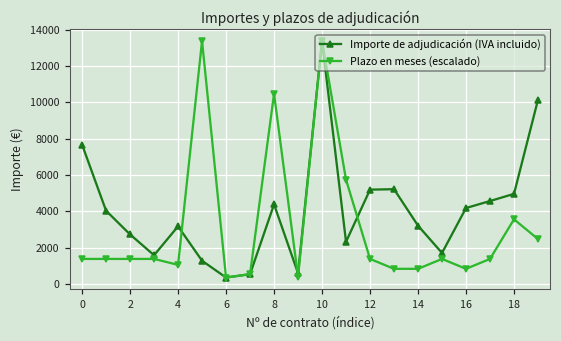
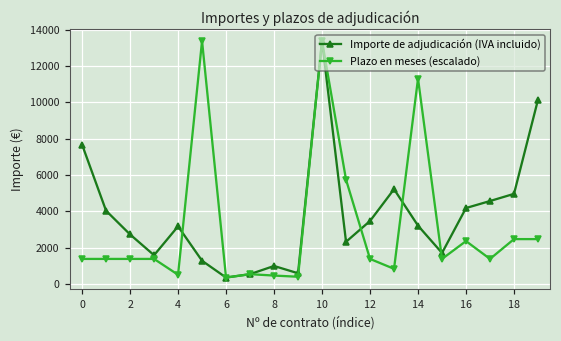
Plazo en meses (escalado), 4: 1100 -> 500
Importe de adjudicación (IVA incluido), 8: 4400 -> 1000
Plazo en meses (escalado), 8: 10500 -> 500
Importe de adjudicación (IVA incluido), 12: 5200 -> 3500
Plazo en meses (escalado), 14: 800 -> 11300
Plazo en meses (escalado), 16: 800 -> 2400
Plazo en meses (escalado), 18: 3600 -> 2500
